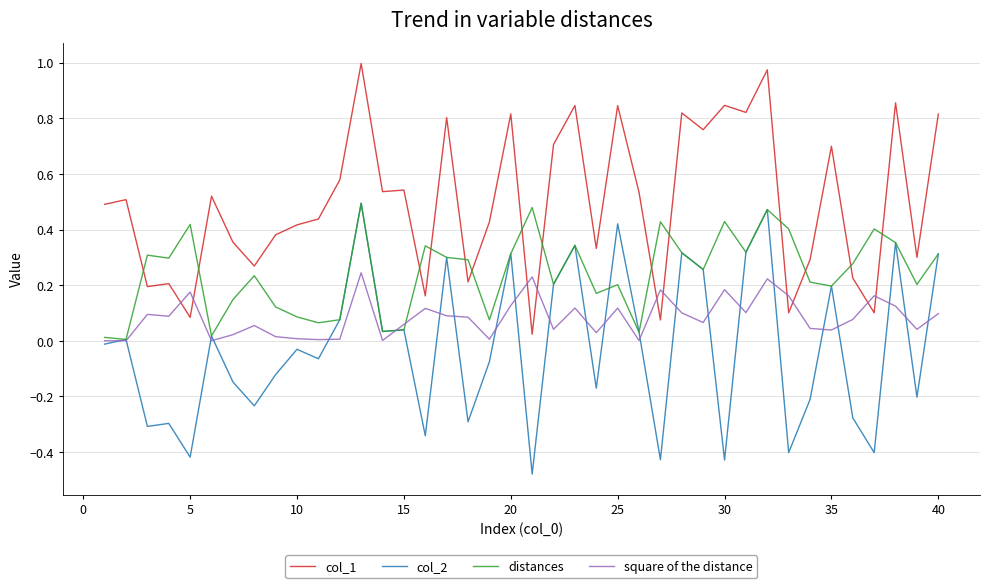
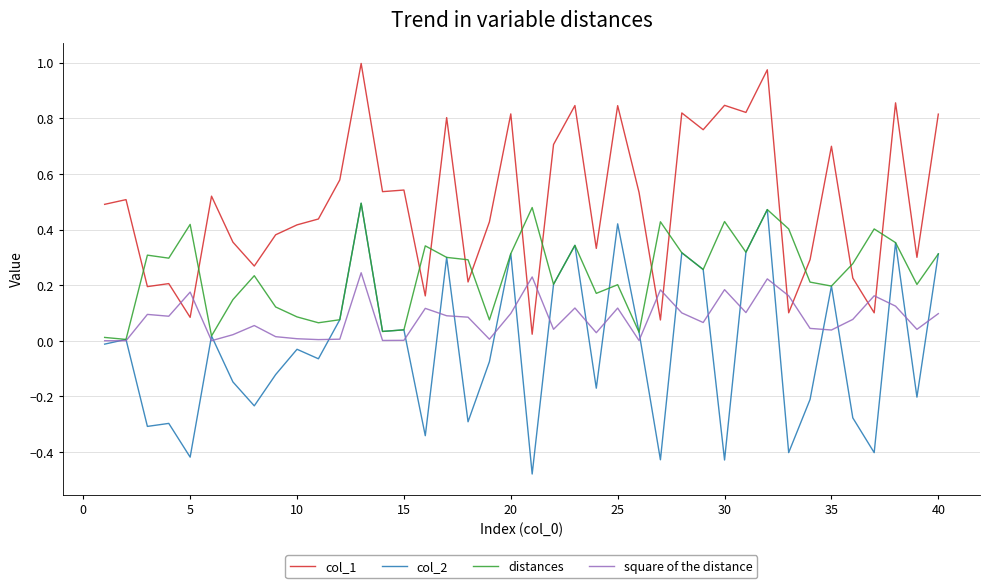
square of the distance, 15: 0.06 -> 0.00
square of the distance, 20: 0.13 -> 0.10
